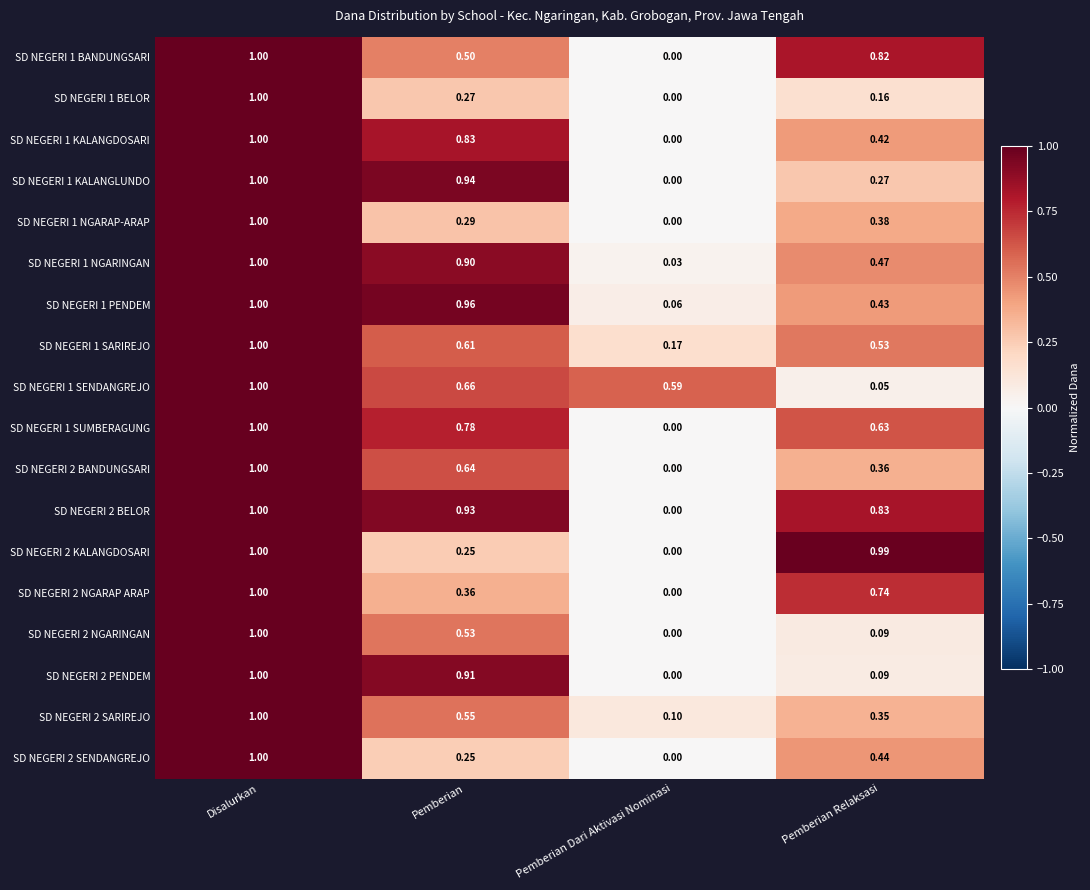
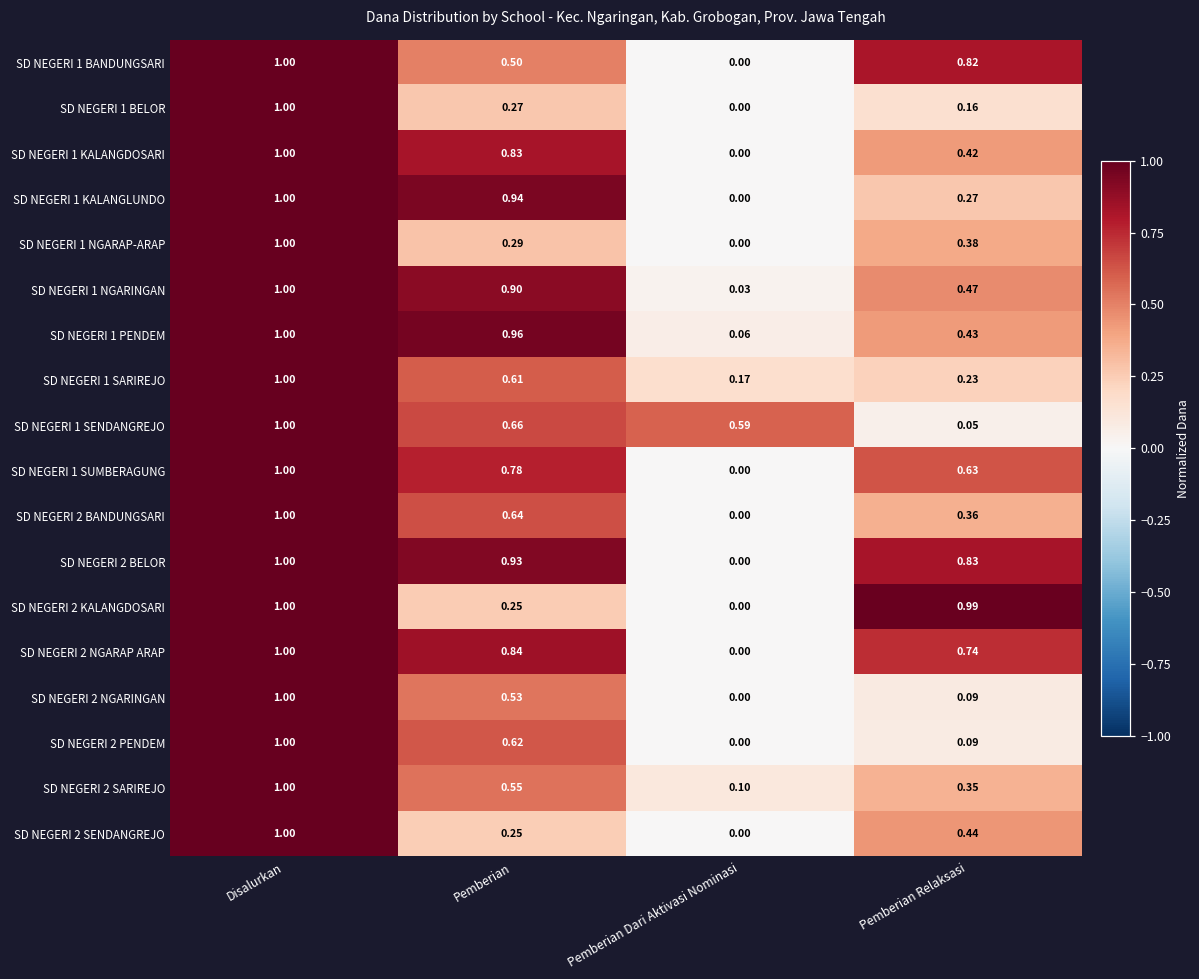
SD NEGERI 1 SARIREJO, Pemberian Relaksasi: 0.53 -> 0.23
SD NEGERI 2 NGARAP ARAP, Pemberian: 0.36 -> 0.84
SD NEGERI 2 PENDEM, Pemberian: 0.91 -> 0.62
